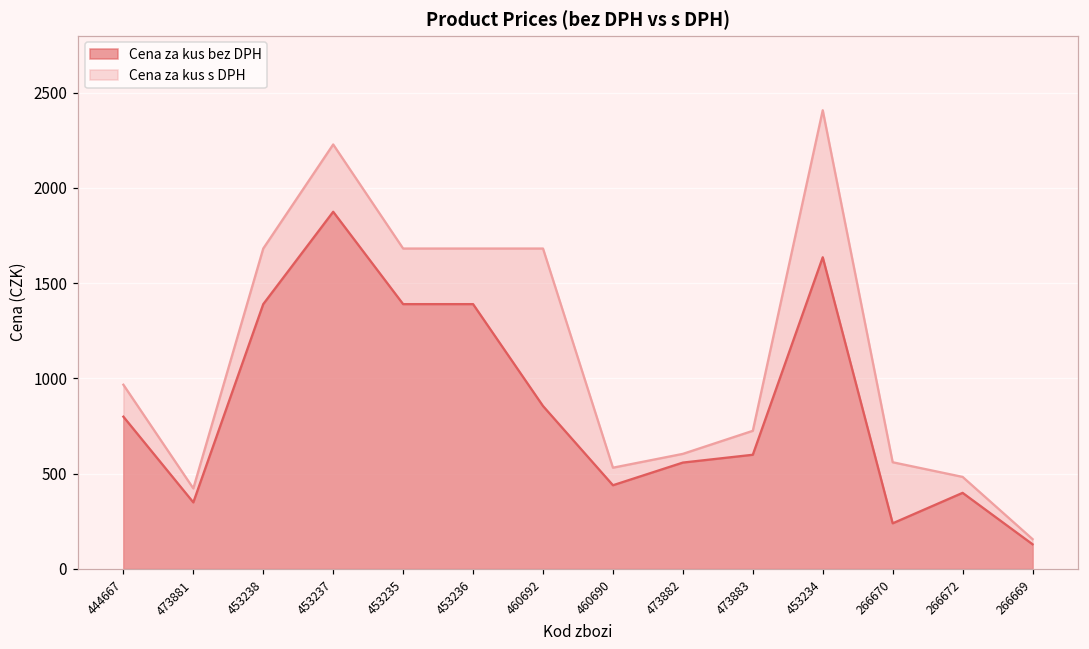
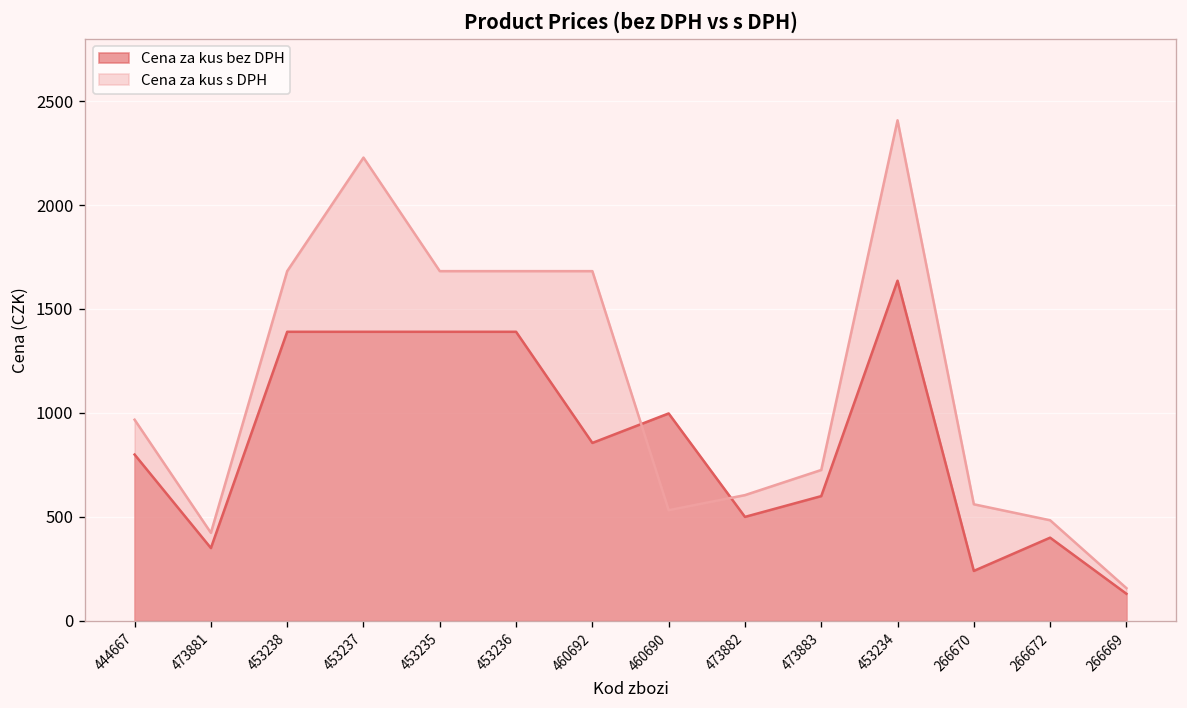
Cena za kus bez DPH, 453237: 1880 -> 1390
Cena za kus bez DPH, 460690: 440 -> 1000
Cena za kus bez DPH, 473882: 560 -> 500
